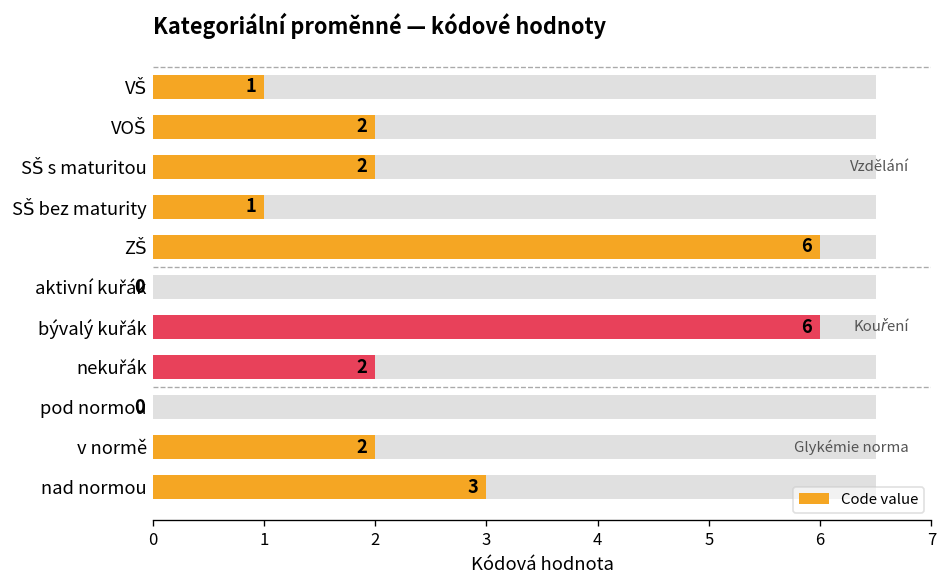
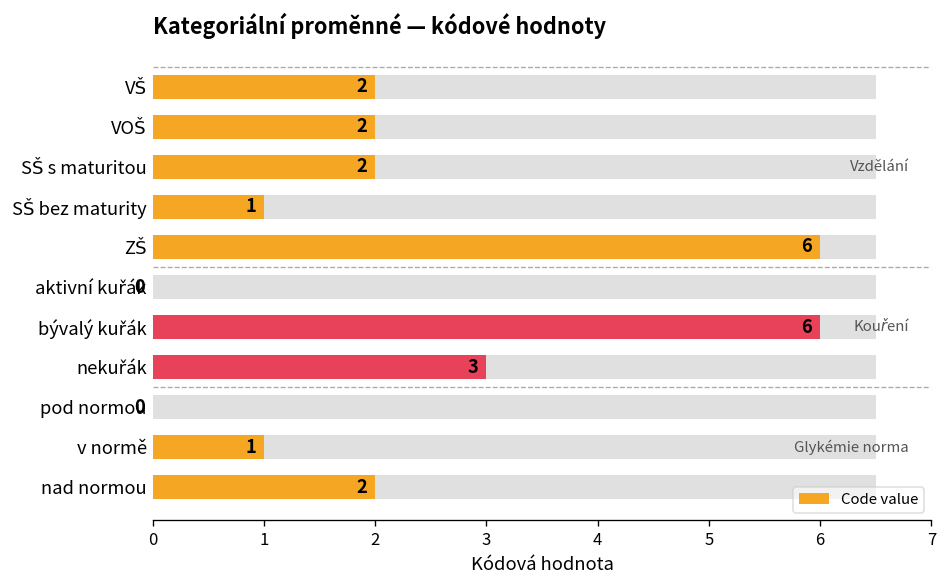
Code value, VŠ: 1 -> 2
Code value, nekuřák: 2 -> 3
Code value, v normě: 2 -> 1
Code value, nad normou: 3 -> 2
